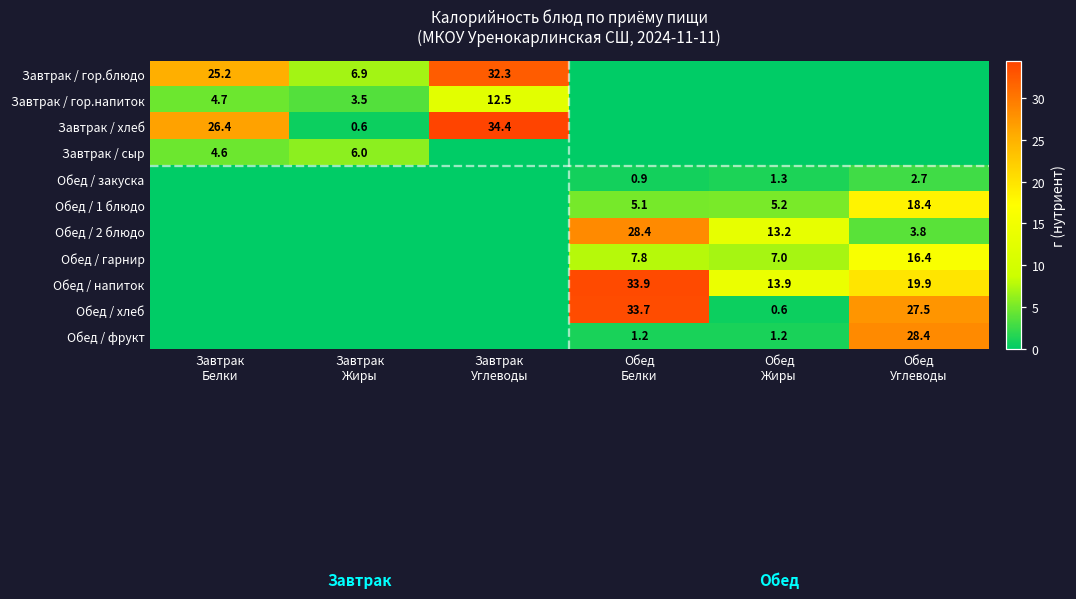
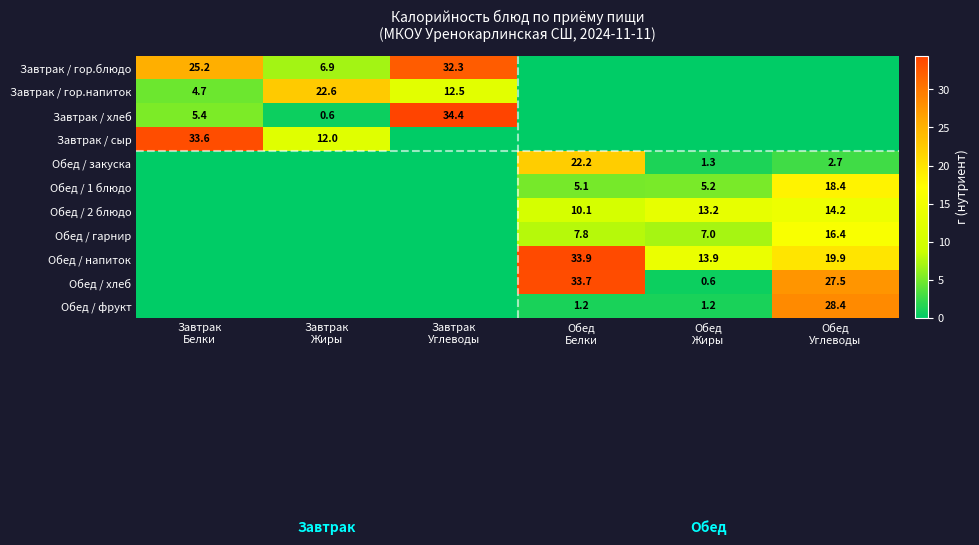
Завтрак / гор.напиток, Завтрак Жиры: 3.5 -> 22.6
Завтрак / хлеб, Завтрак Белки: 26.4 -> 5.4
Завтрак / сыр, Завтрак Белки: 4.6 -> 33.6
Завтрак / сыр, Завтрак Жиры: 6.0 -> 12.0
Обед / закуска, Обед Белки: 0.9 -> 22.2
Обед / 2 блюдо, Обед Белки: 28.4 -> 10.1
Обед / 2 блюдо, Обед Углеводы: 3.8 -> 14.2
